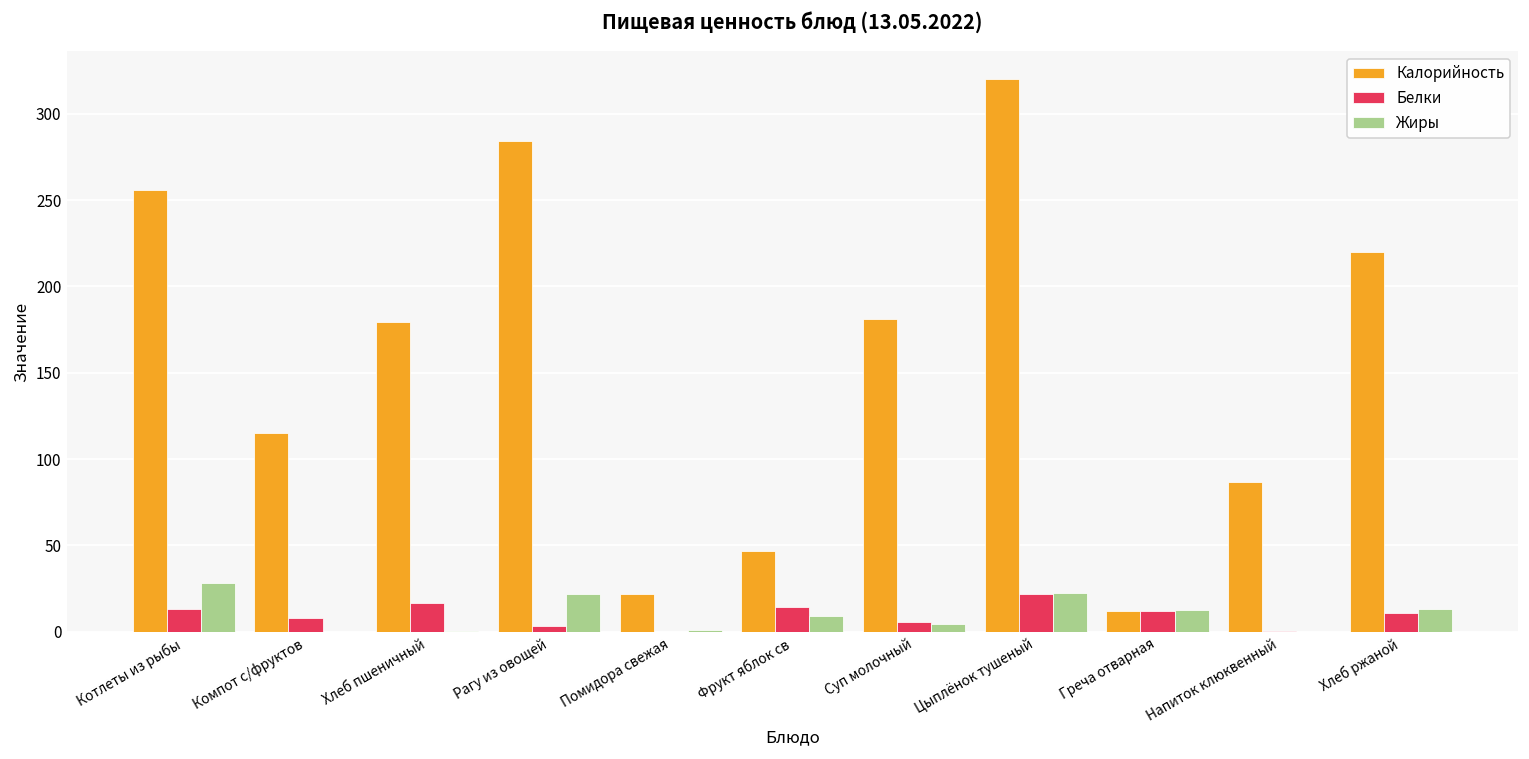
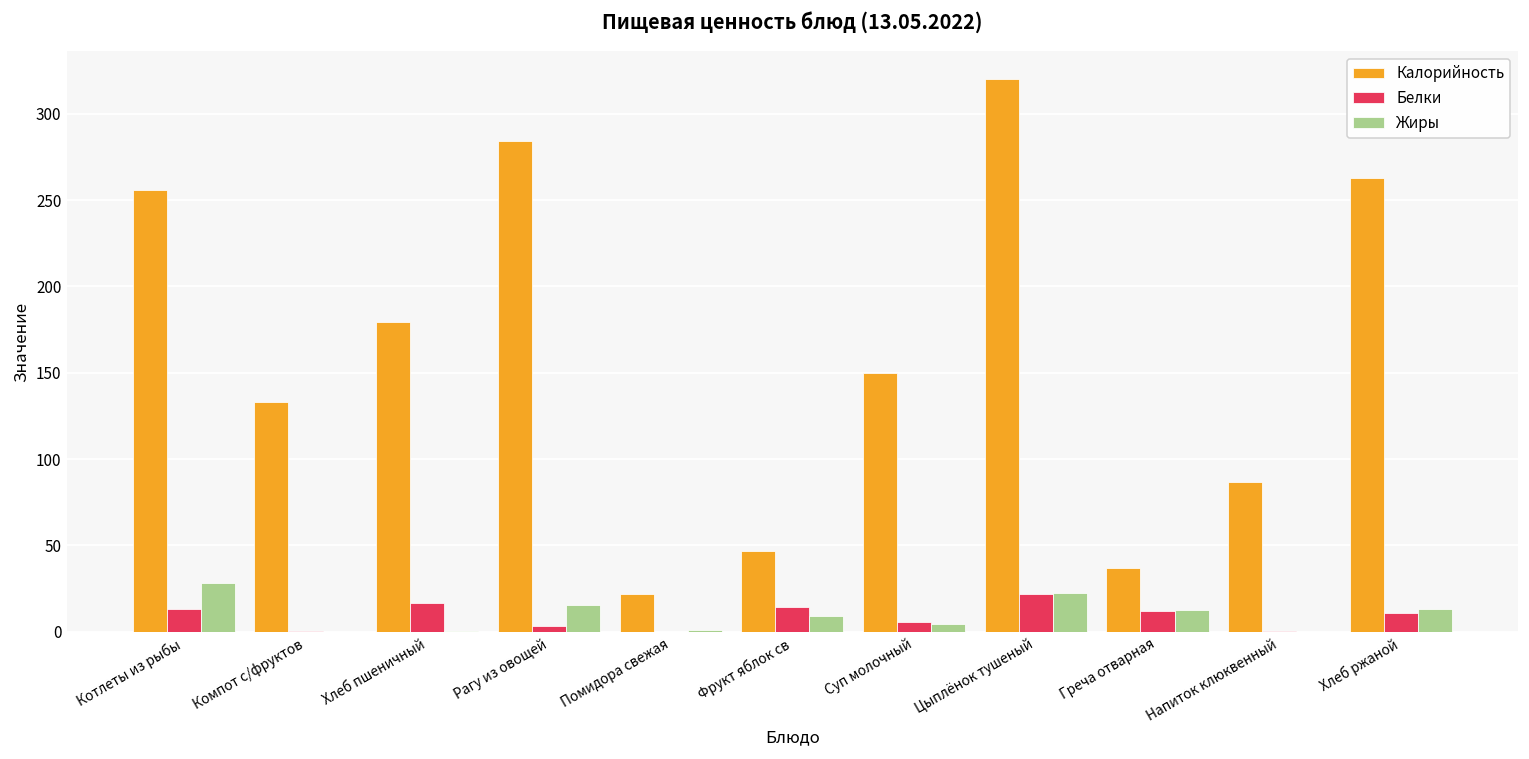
Калорийность, Компот с/фруктов: 115 -> 133
Белки, Компот с/фруктов: 8 -> 1
Жиры, Рагу из овощей: 22 -> 16
Калорийность, Суп молочный: 181 -> 150
Калорийность, Греча отварная: 12 -> 37
Калорийность, Хлеб ржаной: 220 -> 263
